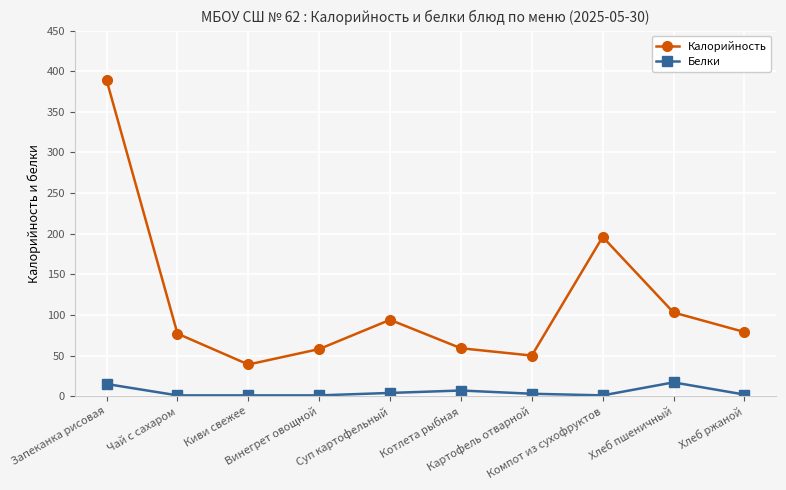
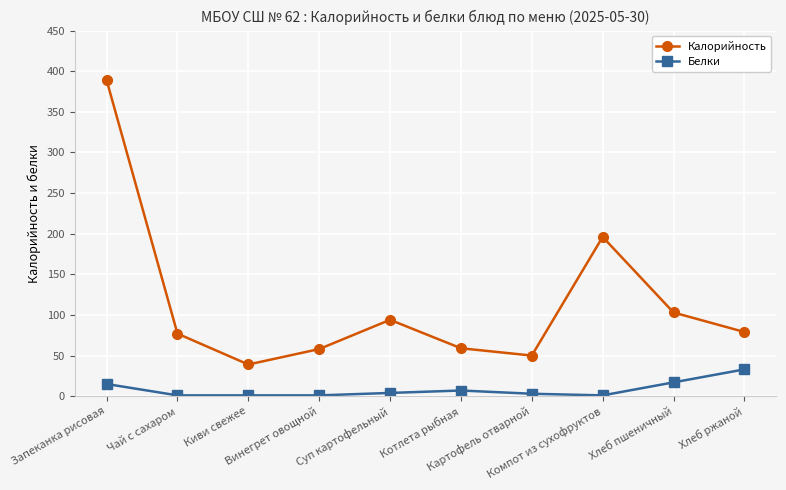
Белки, Хлеб ржаной: 0 -> 30
